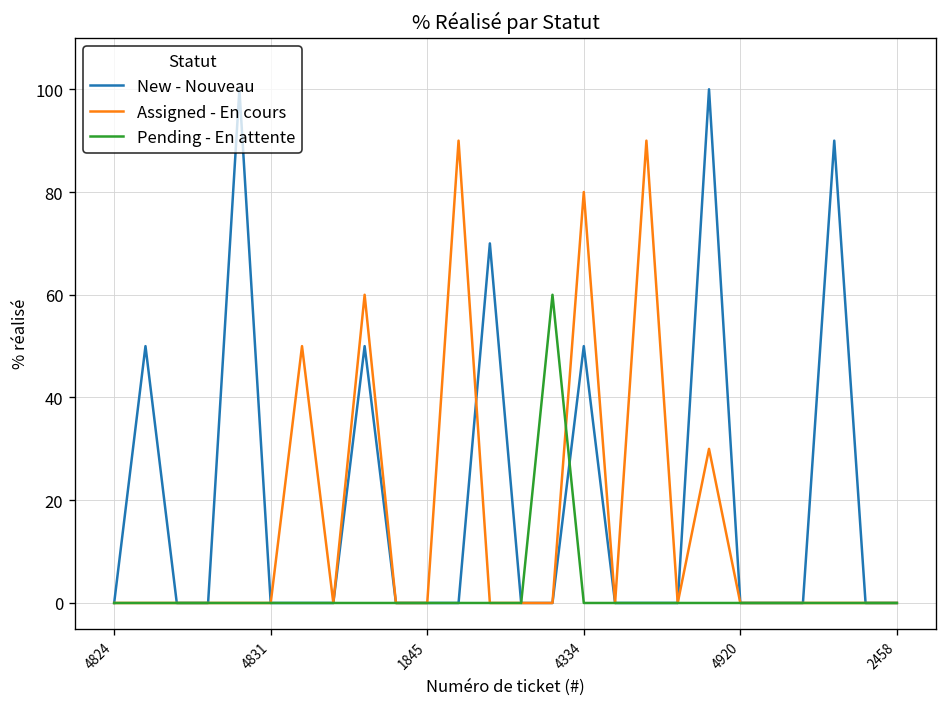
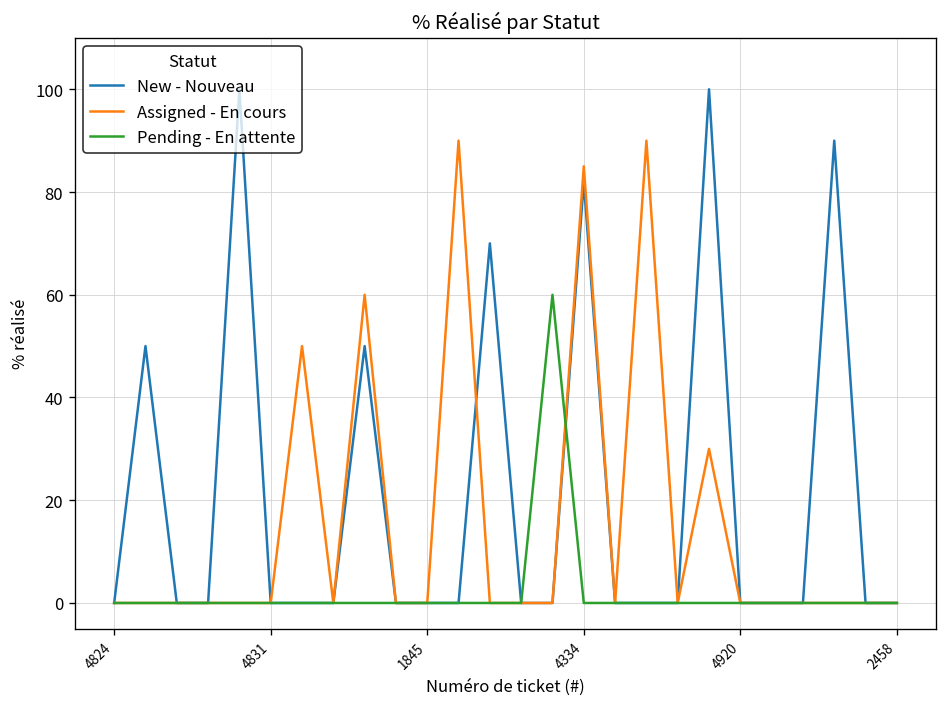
New - Nouveau, 4334: 50 -> 82
Assigned - En cours, 4334: 80 -> 85
